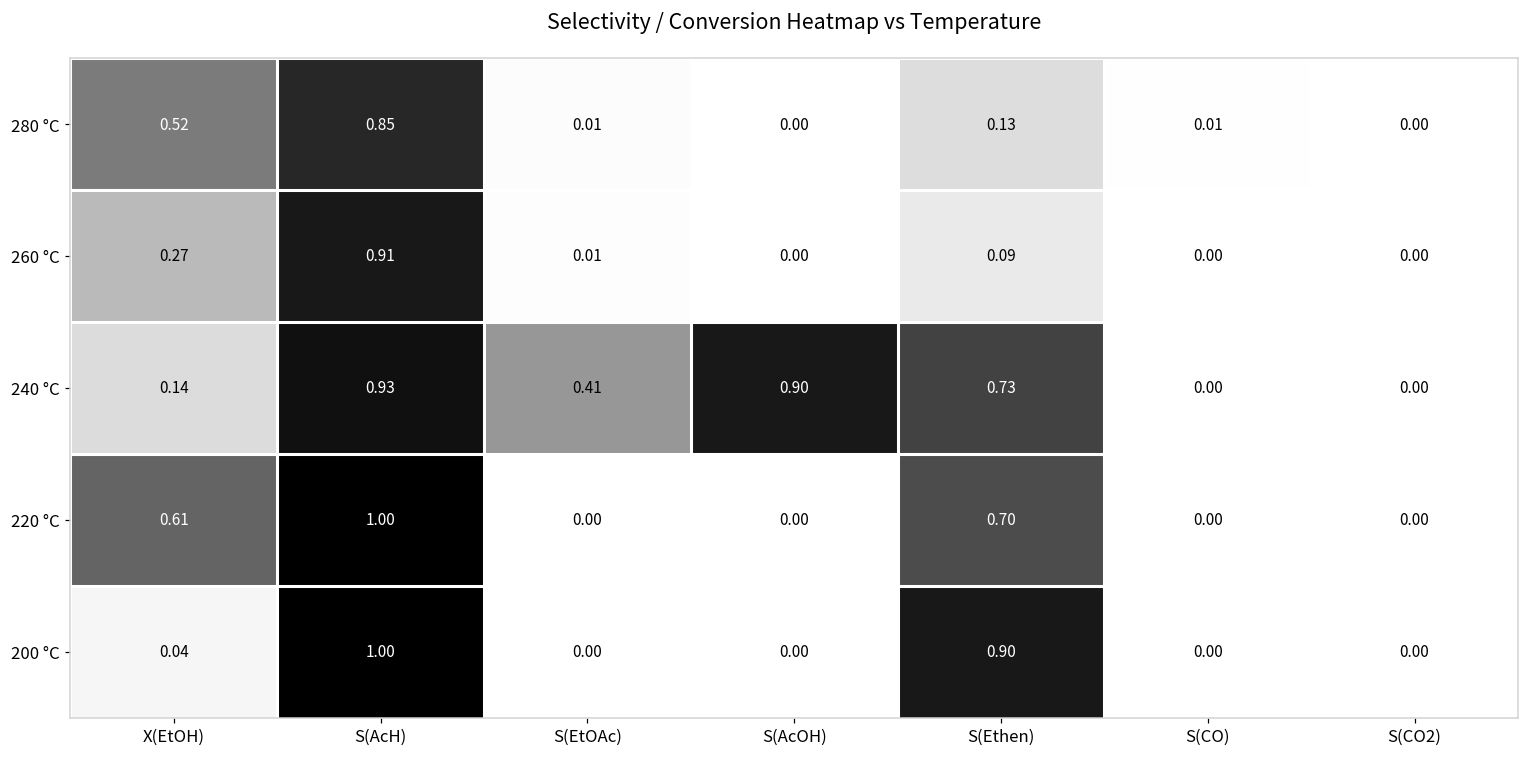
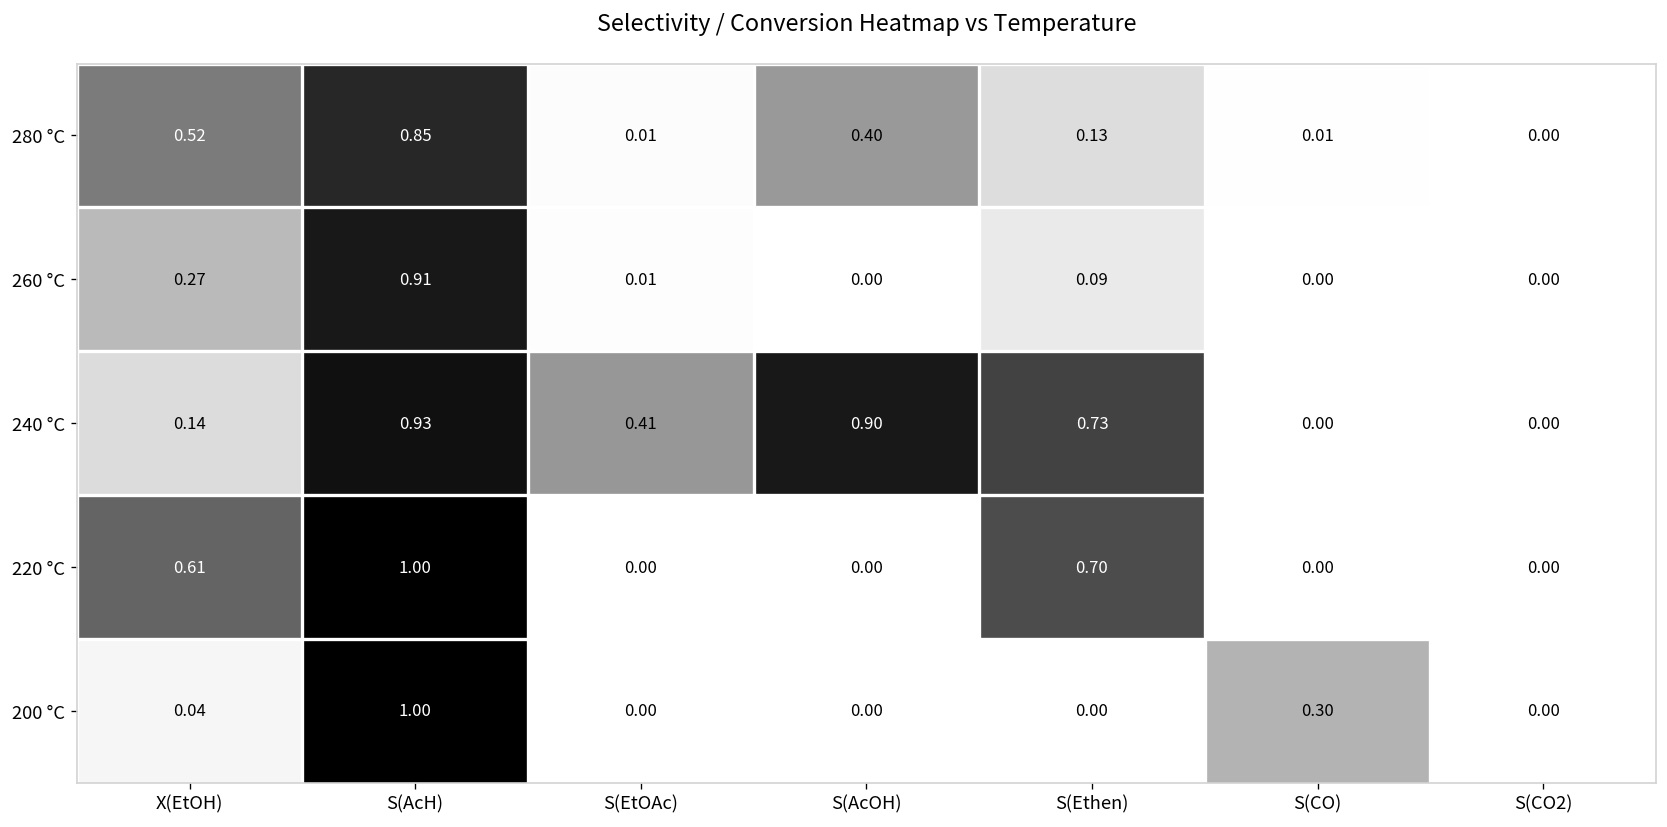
280 °C, S(AcOH): 0.00 -> 0.40
200 °C, S(Ethen): 0.90 -> 0.00
200 °C, S(CO): 0.00 -> 0.30
